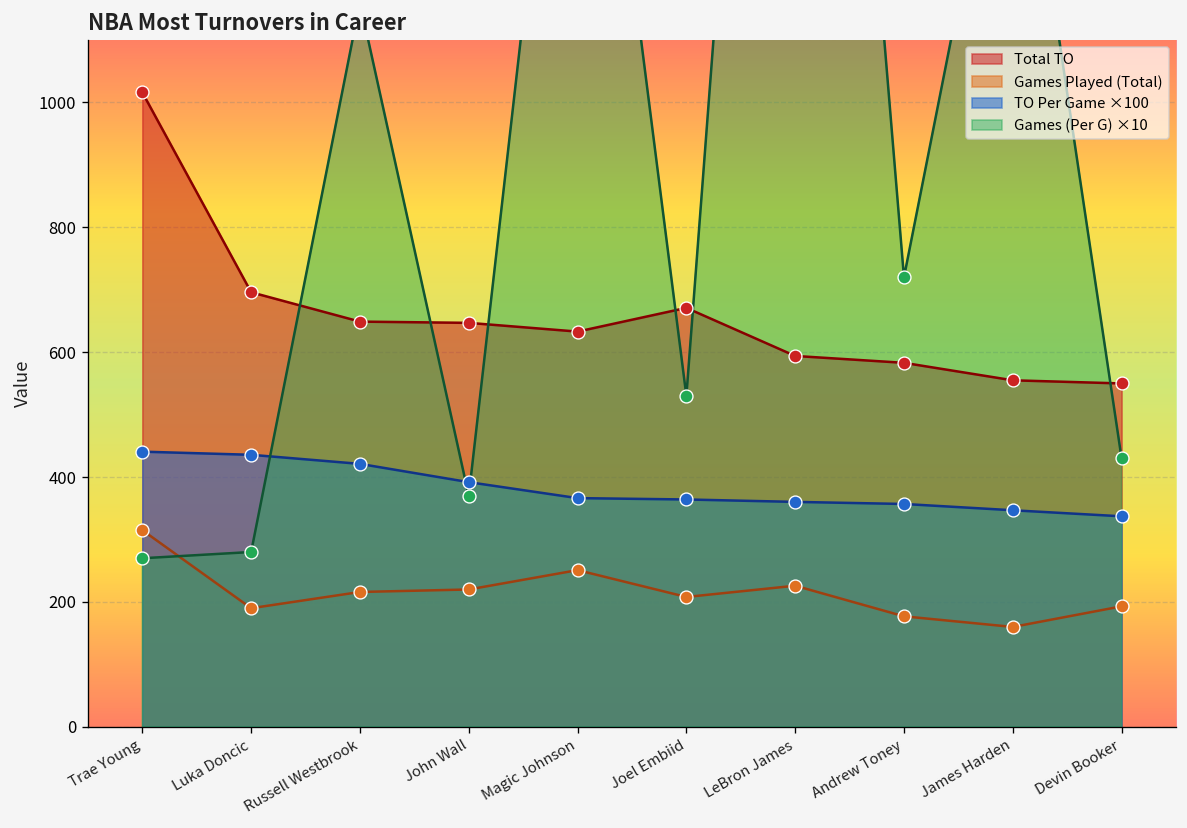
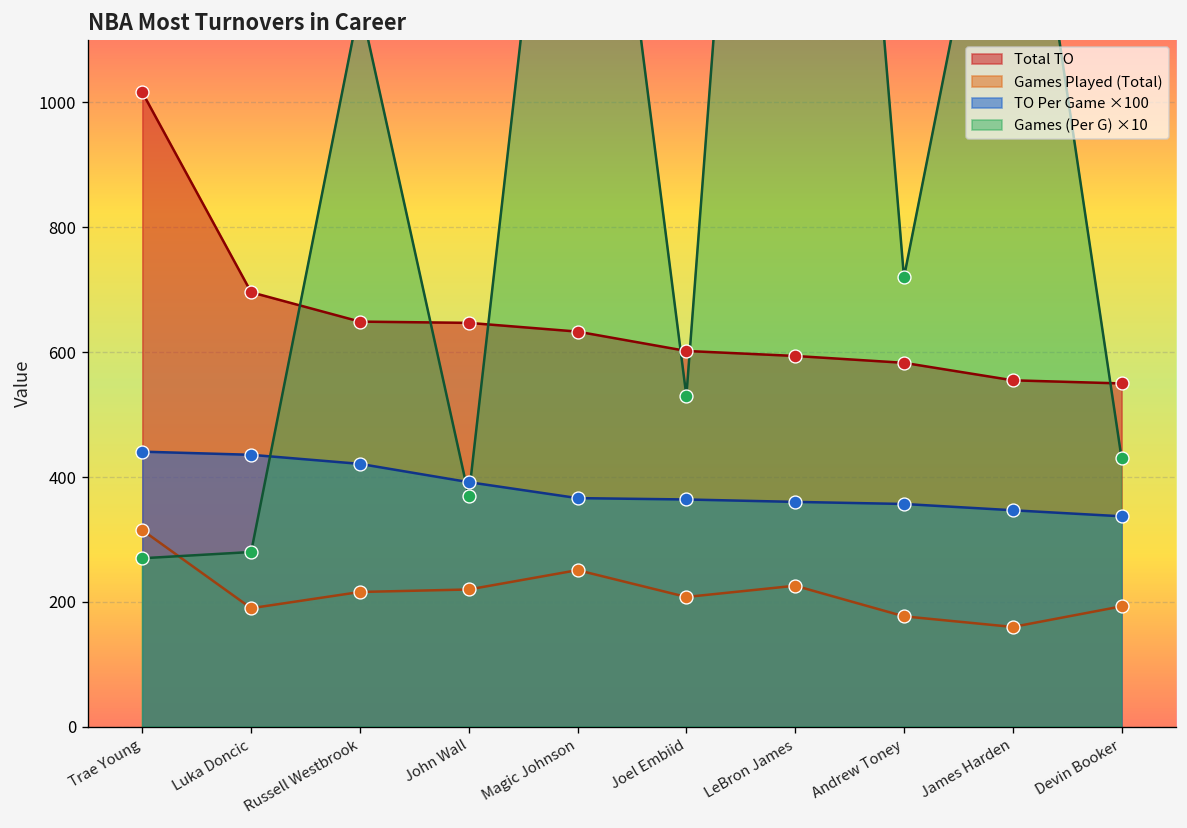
Total TO, Joel Embiid: 670 -> 600
